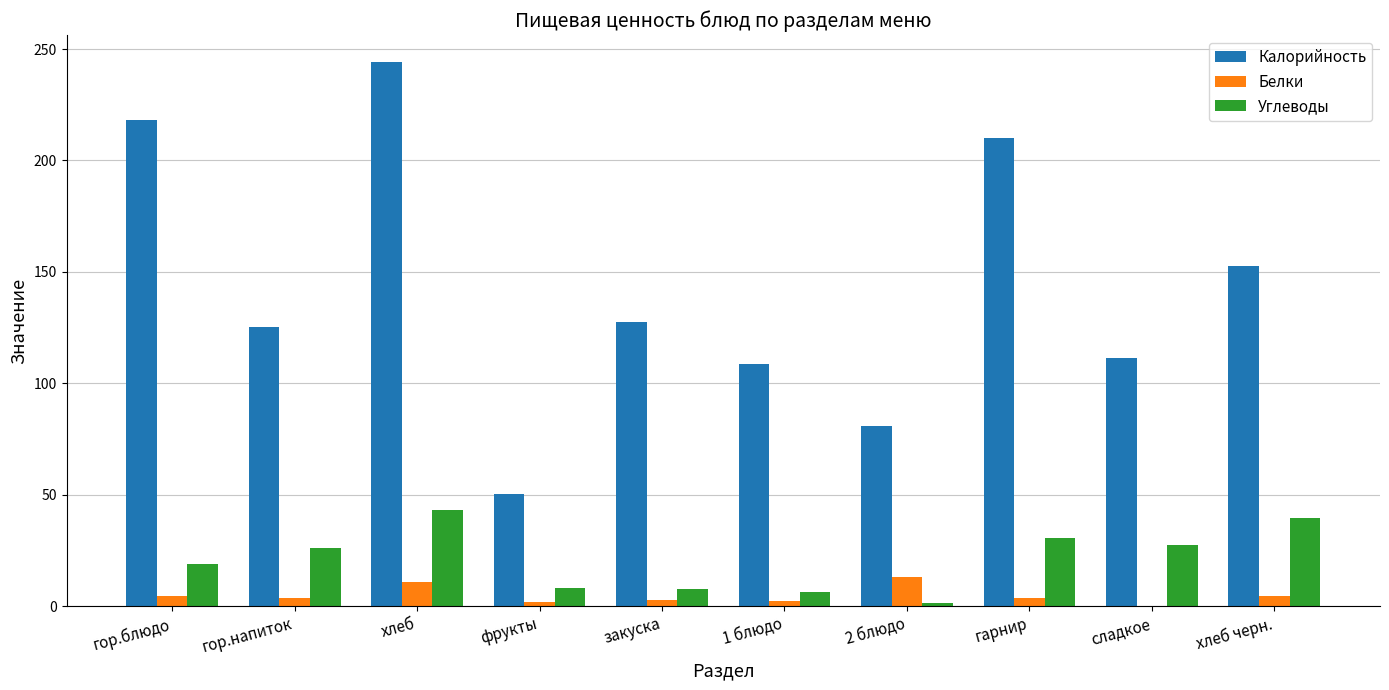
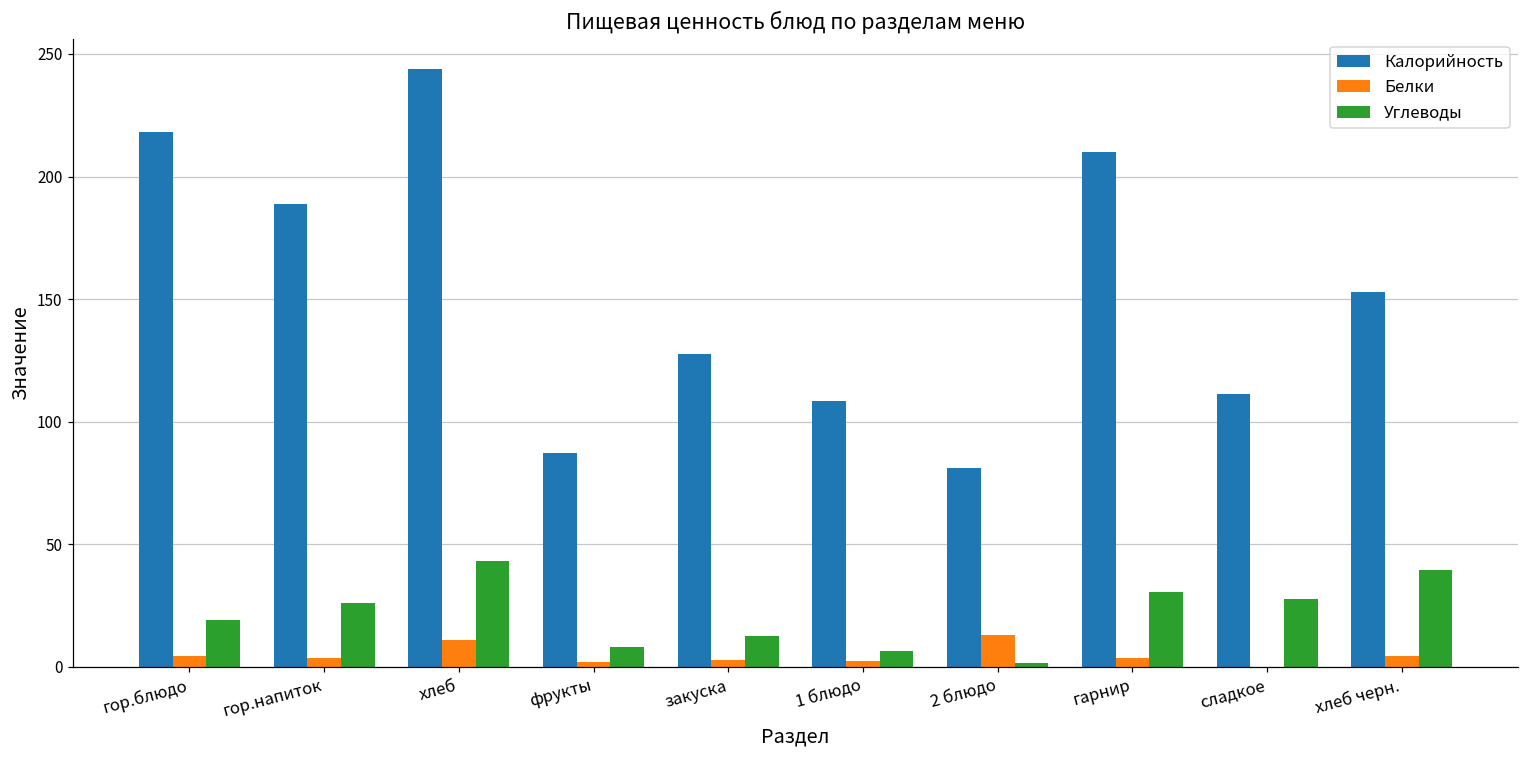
Калорийность, гор.напиток: 125 -> 189
Калорийность, фрукты: 50 -> 87
Углеводы, закуска: 8 -> 13
